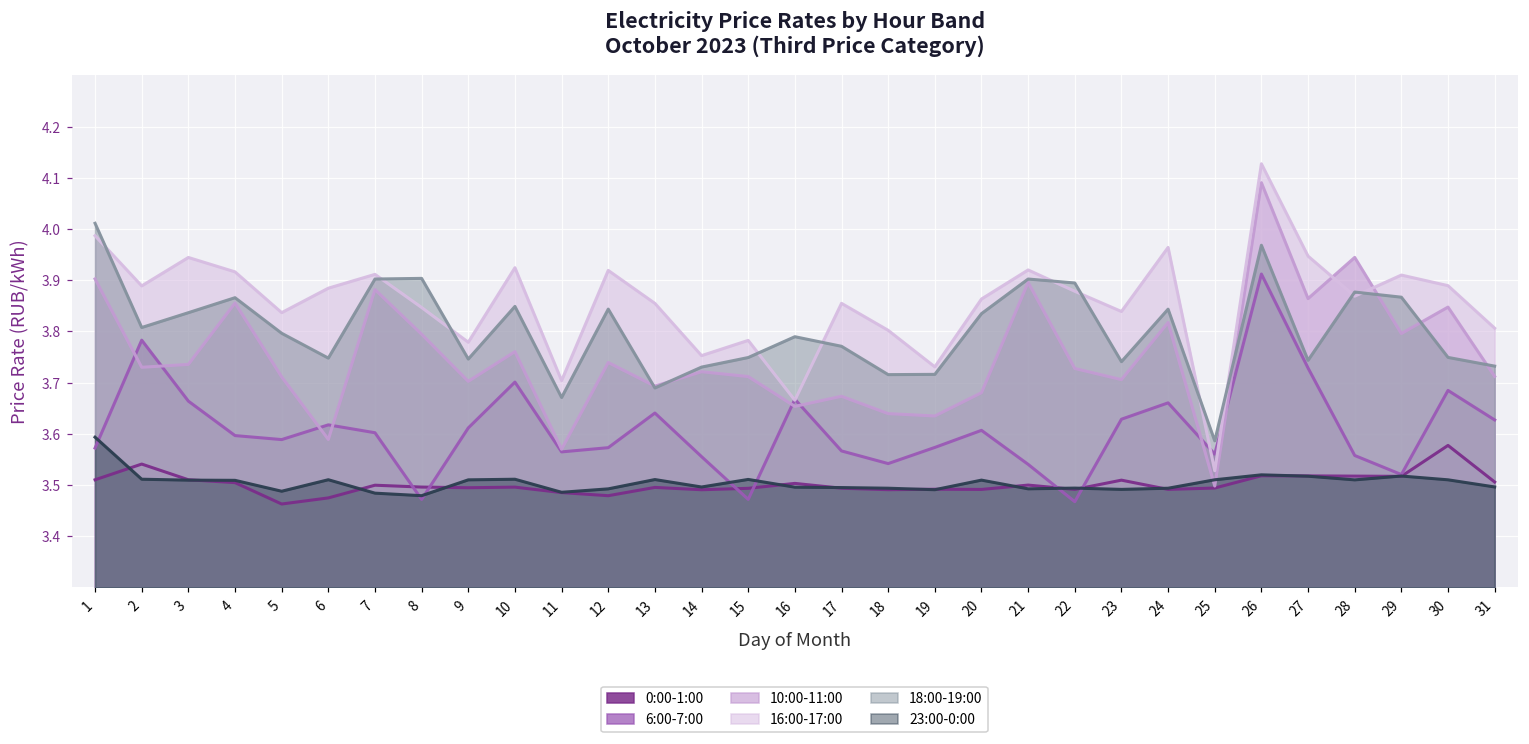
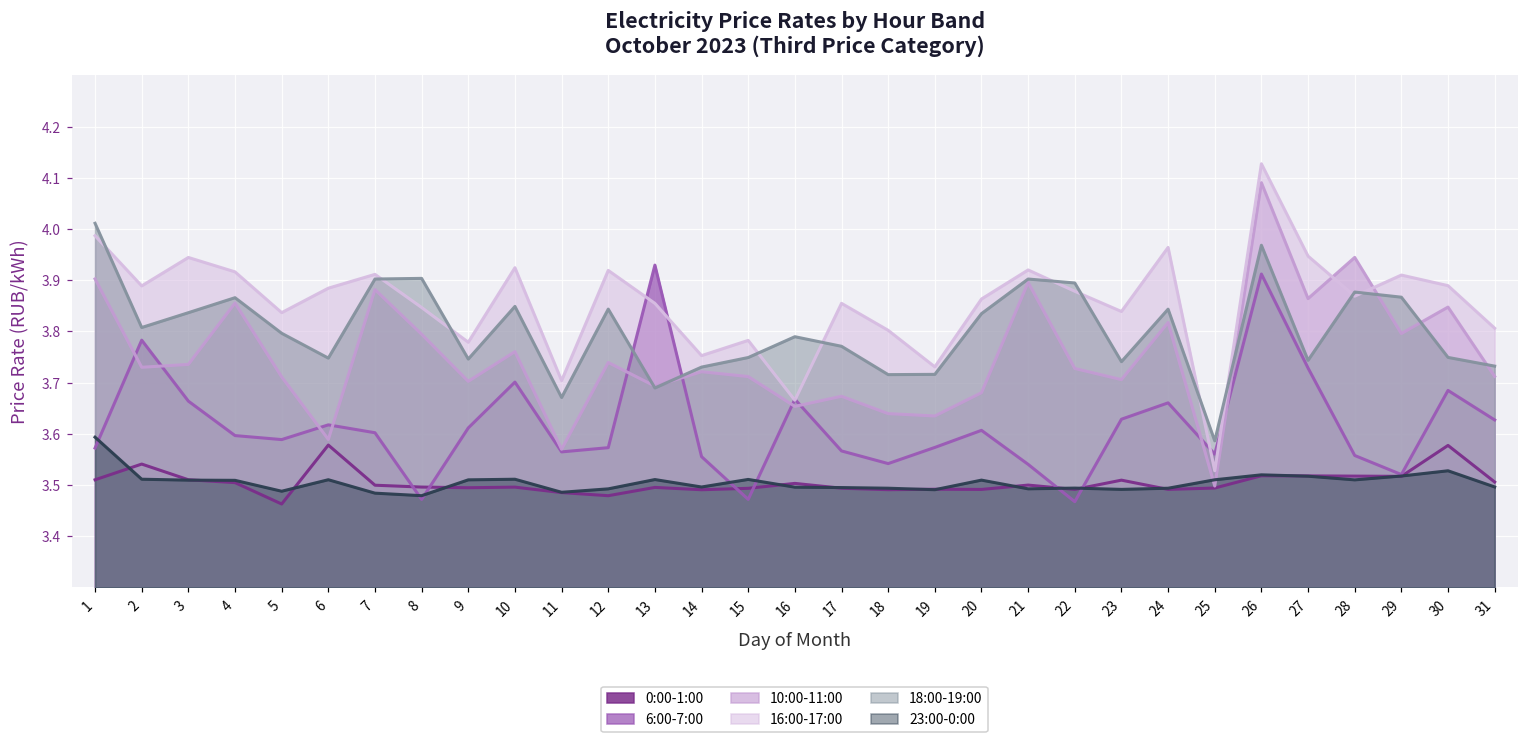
0:00-1:00, 6: 3.47 -> 3.58
6:00-7:00, 13: 3.64 -> 3.93
23:00-0:00, 30: 3.51 -> 3.53
